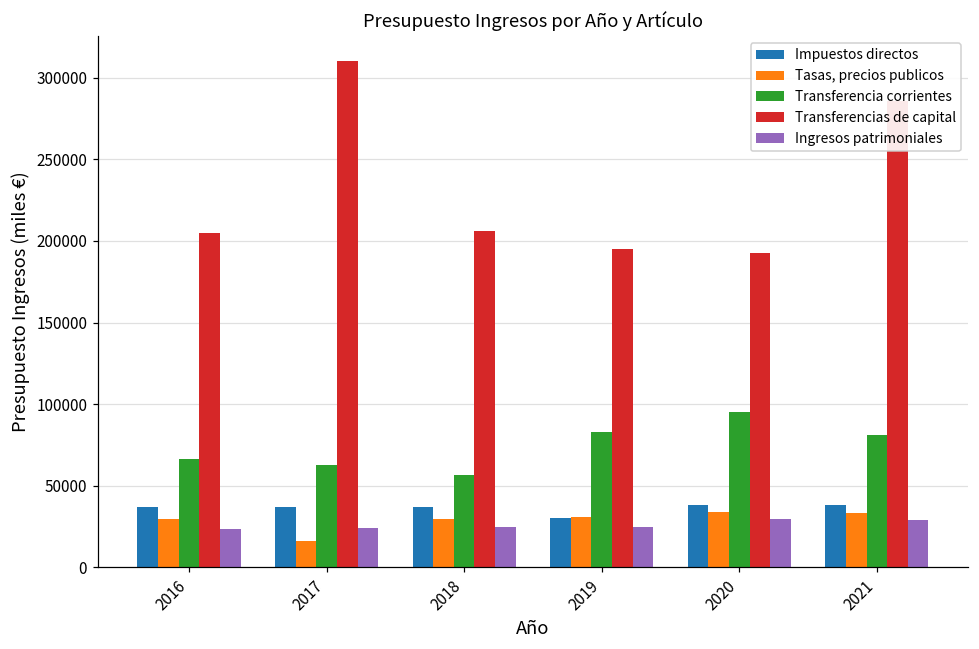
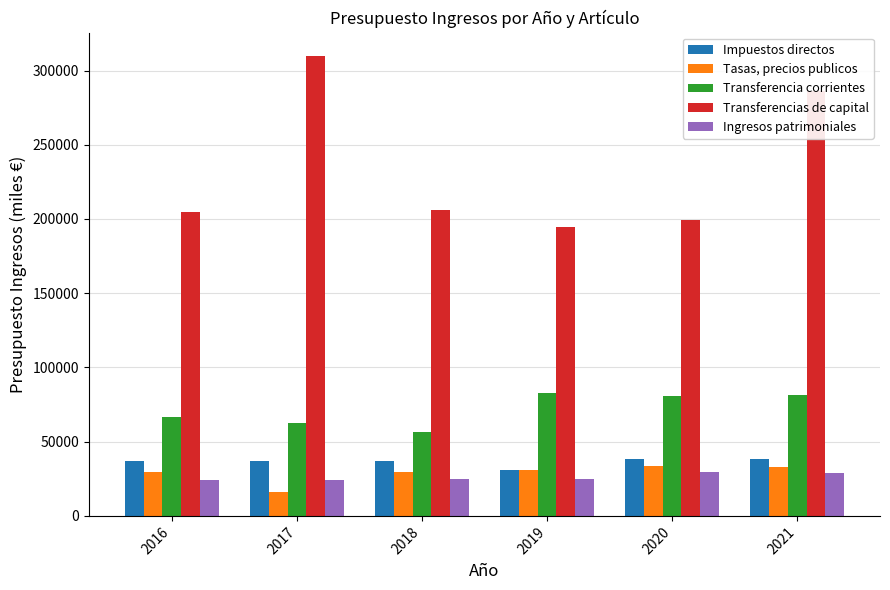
Transferencia corrientes, 2020: 95000 -> 81000
Transferencias de capital, 2020: 192000 -> 199000
